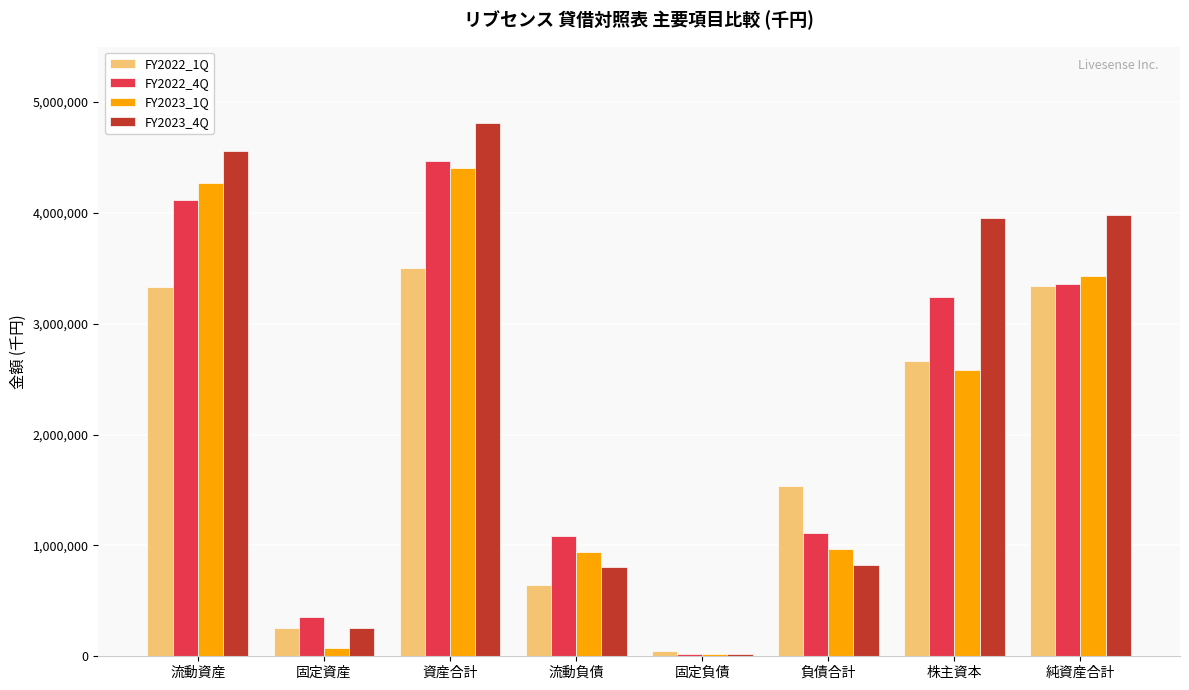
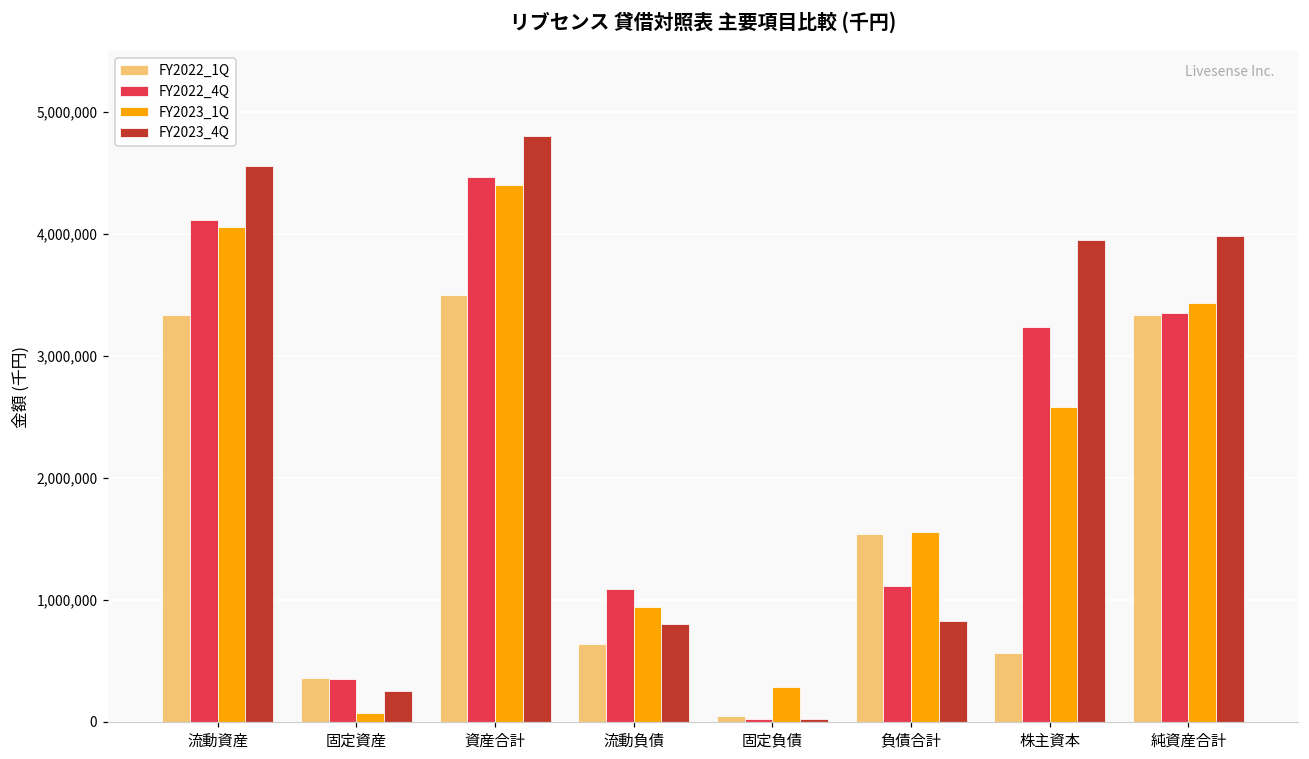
FY2023_1Q, 流動資産: 4,270,000 -> 4,060,000
FY2022_1Q, 固定資産: 260,000 -> 360,000
FY2023_1Q, 固定負債: 20,000 -> 290,000
FY2023_1Q, 負債合計: 970,000 -> 1,560,000
FY2022_1Q, 株主資本: 2,660,000 -> 560,000
